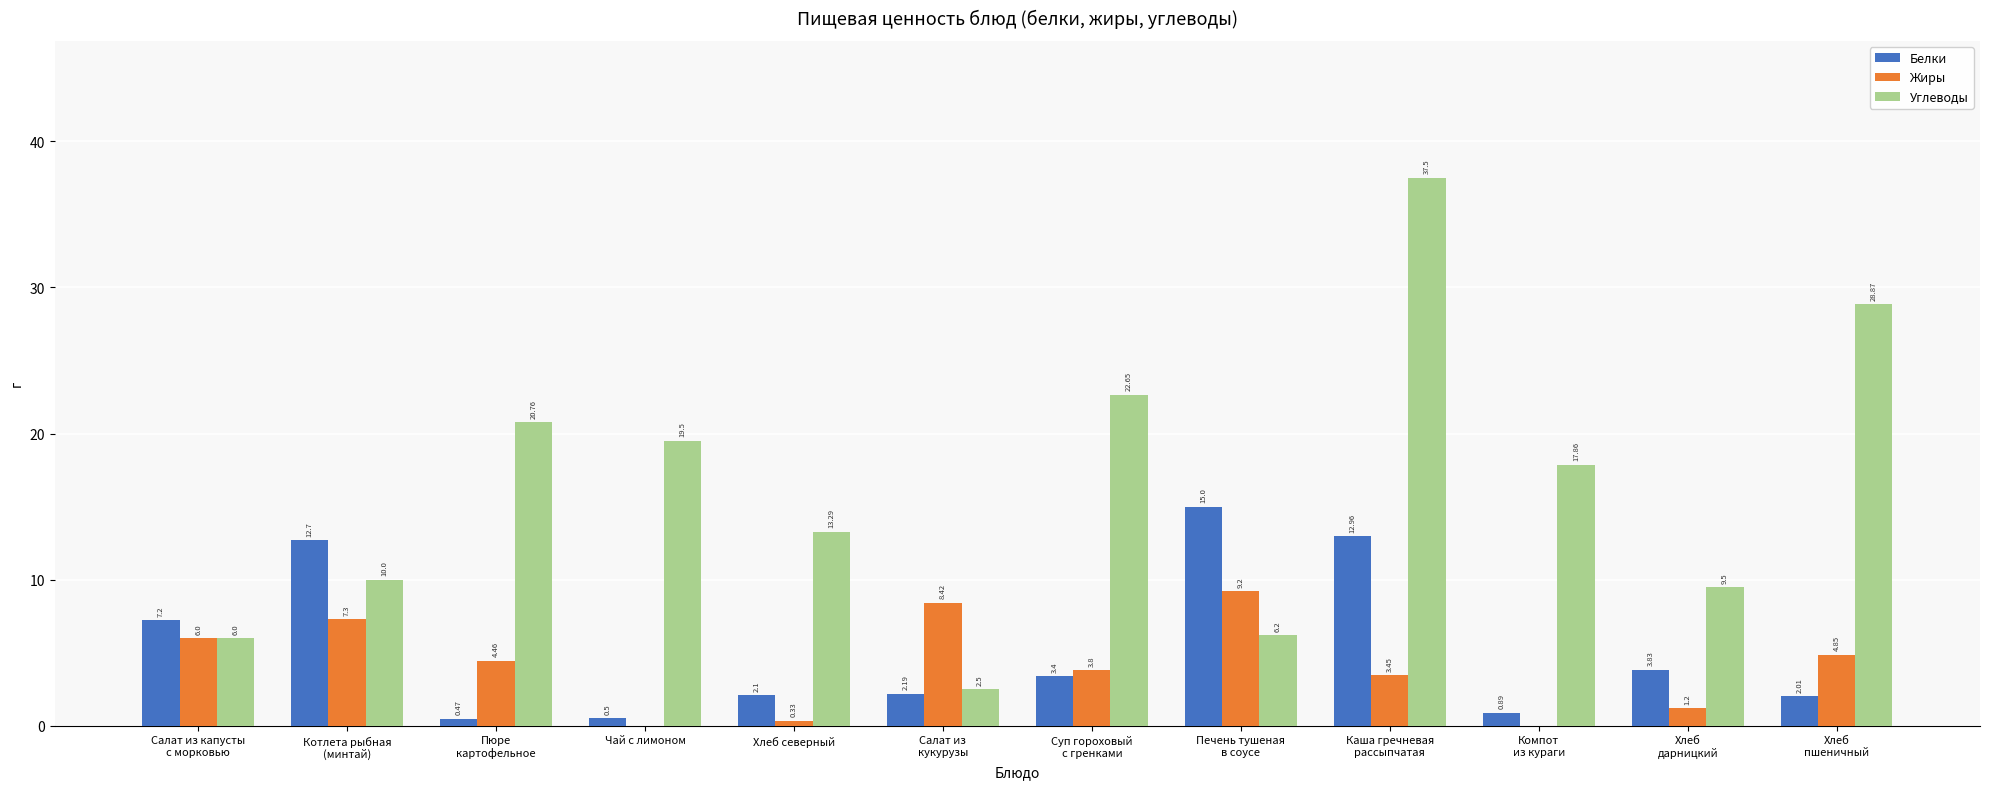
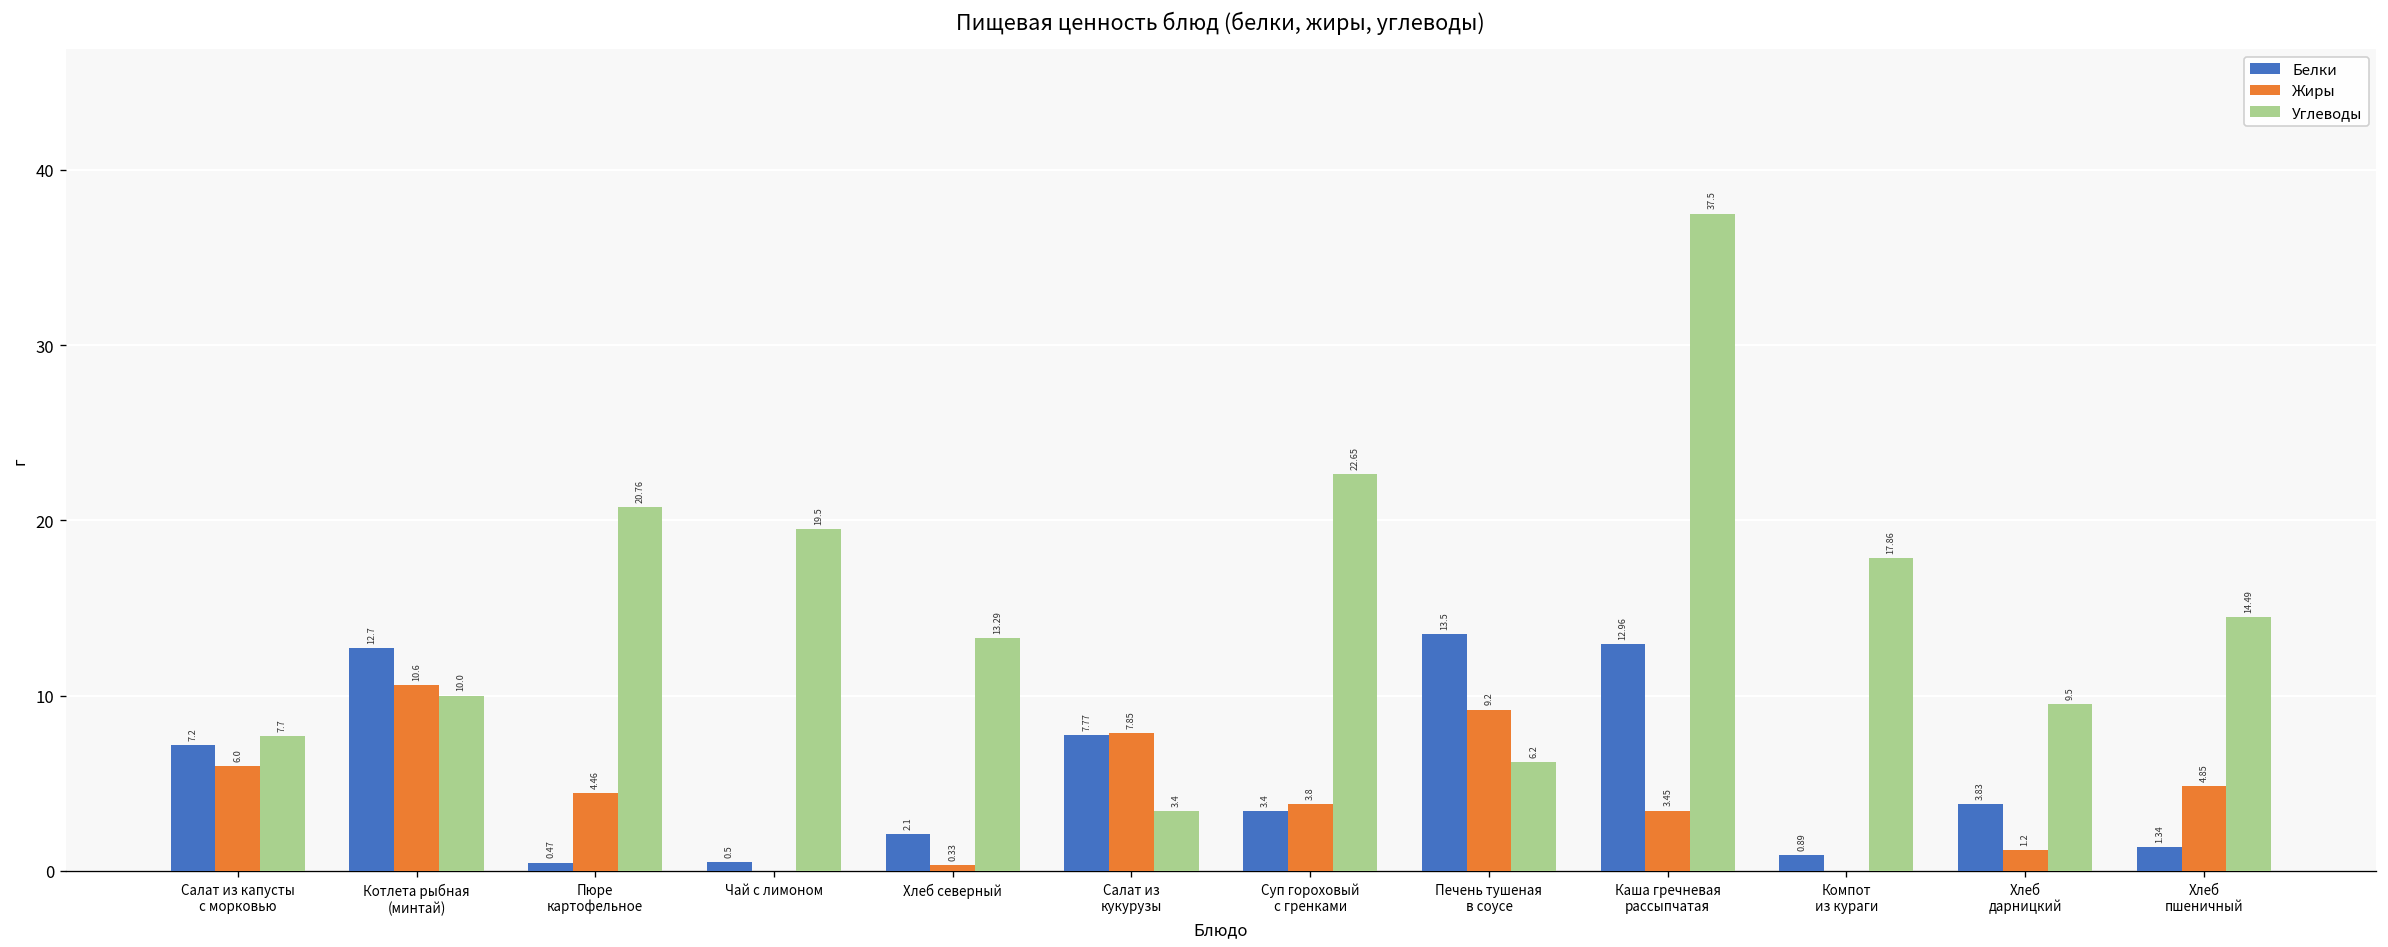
Углеводы, Салат из капусты с морковью: 6.0 -> 7.7
Жиры, Котлета рыбная (минтай): 7.3 -> 10.6
Белки, Салат из кукурузы: 2.19 -> 7.77
Жиры, Салат из кукурузы: 8.42 -> 7.85
Углеводы, Салат из кукурузы: 2.5 -> 3.4
Белки, Печень тушеная в соусе: 15.0 -> 13.5
Белки, Хлеб пшеничный: 2.01 -> 1.34
Углеводы, Хлеб пшеничный: 28.87 -> 14.49
